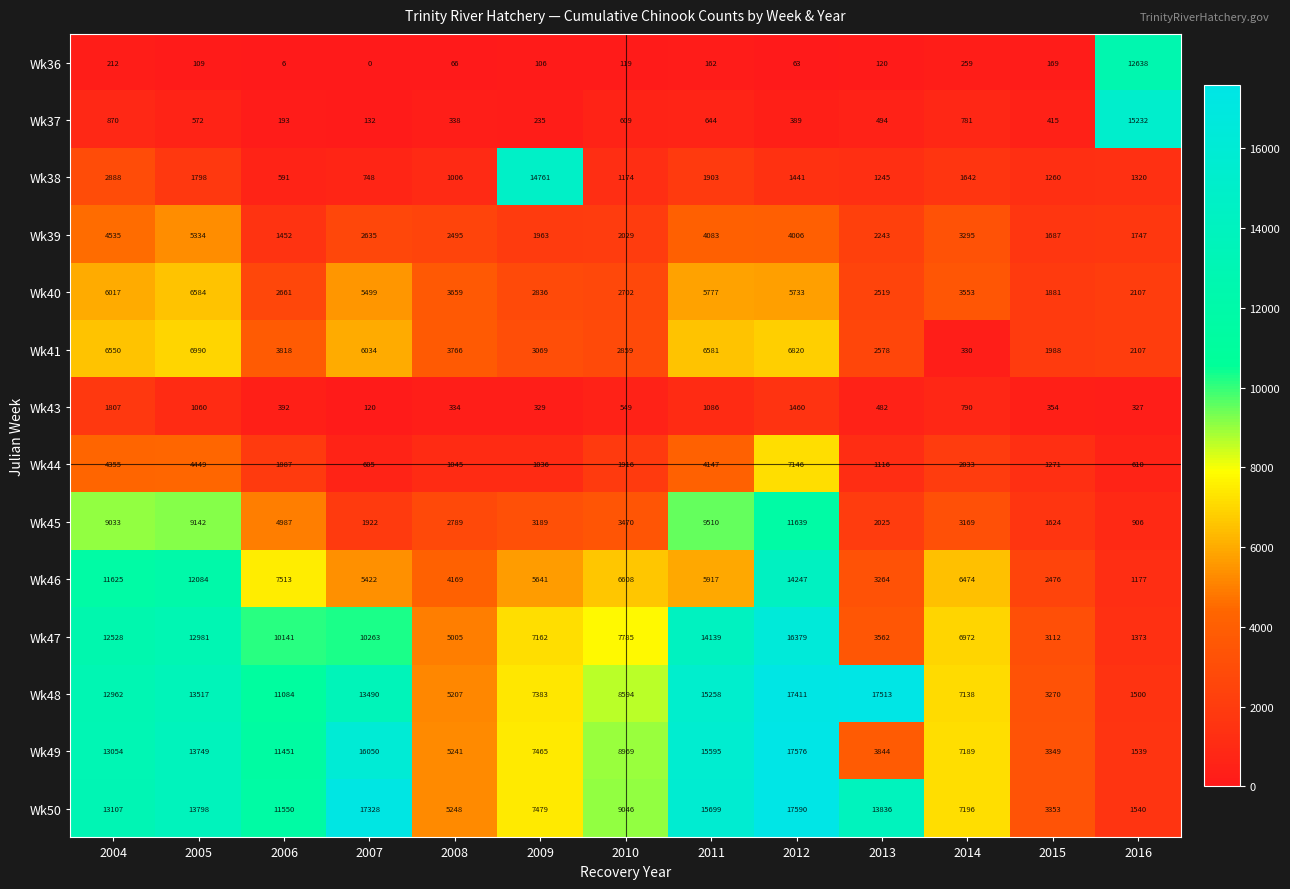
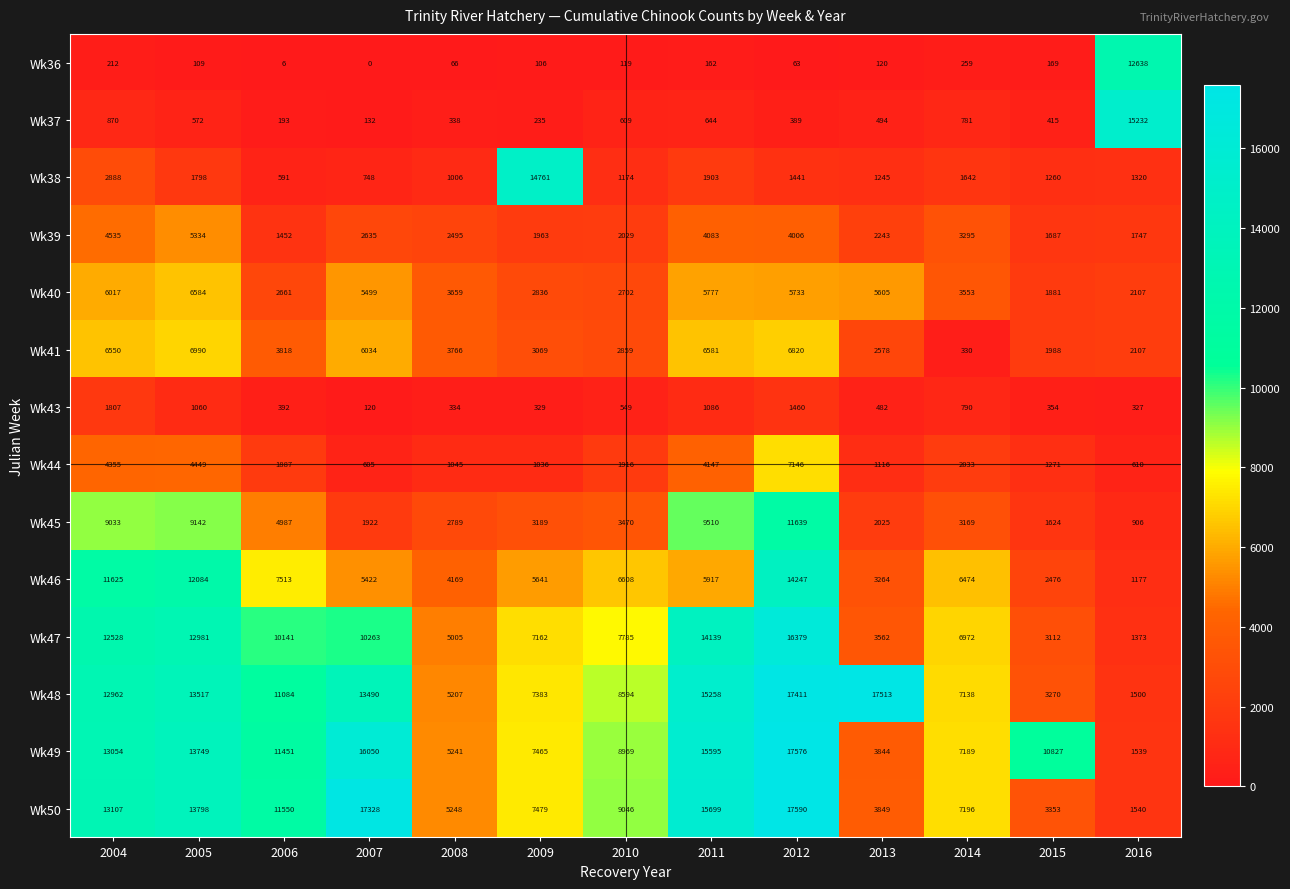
Wk40, 2013: 2519 -> 5605
Wk49, 2015: 3349 -> 10827
Wk50, 2013: 13836 -> 3849
